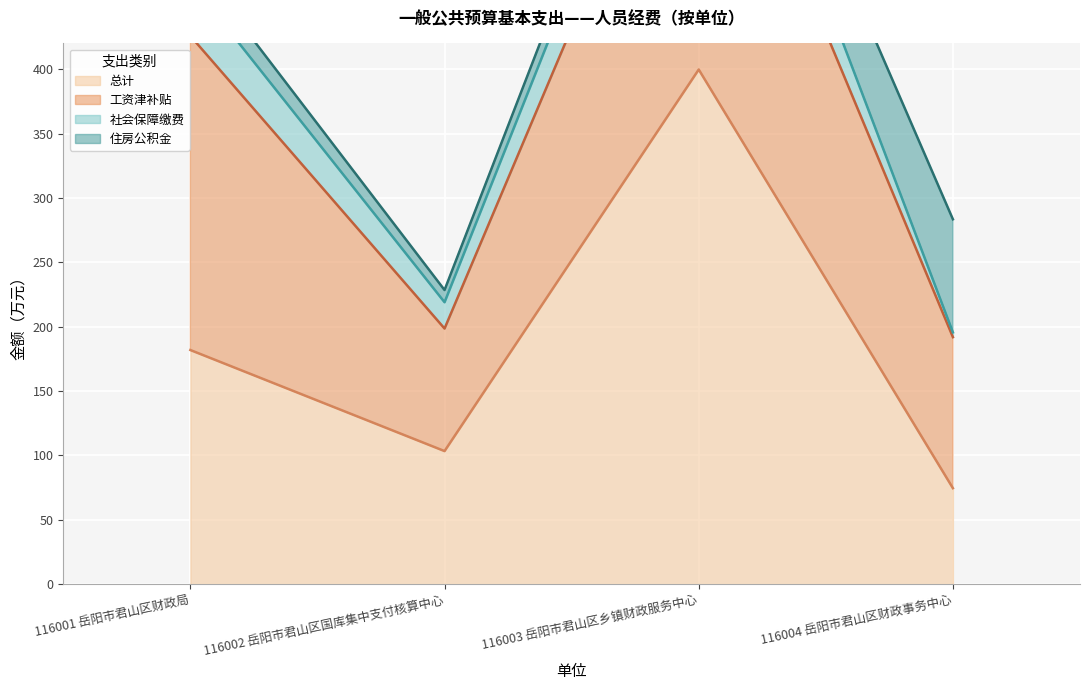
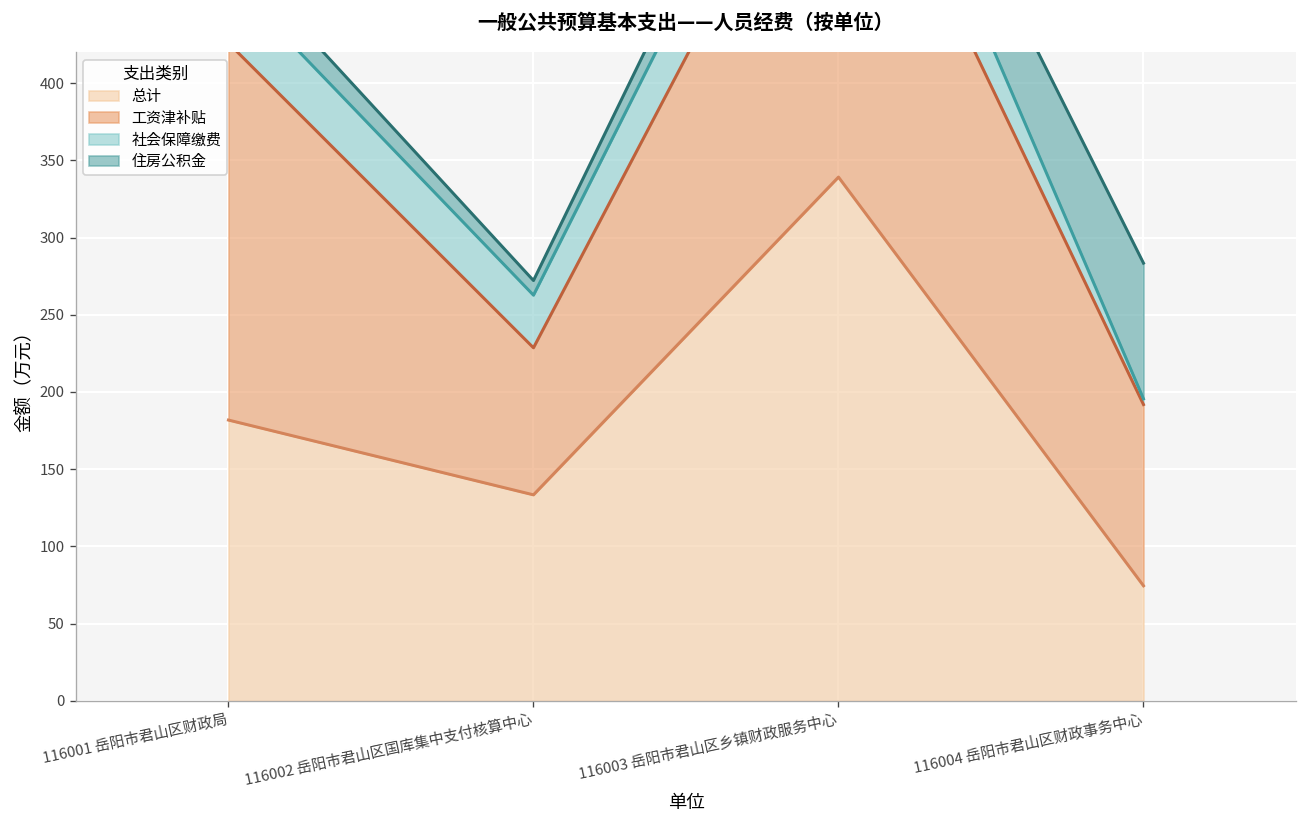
总计, 116002 岳阳市君山区国库集中支付核算中心: 103 -> 133
社会保障缴费, 116002 岳阳市君山区国库集中支付核算中心: 20 -> 34
总计, 116003 岳阳市君山区乡镇财政服务中心: 400 -> 339
